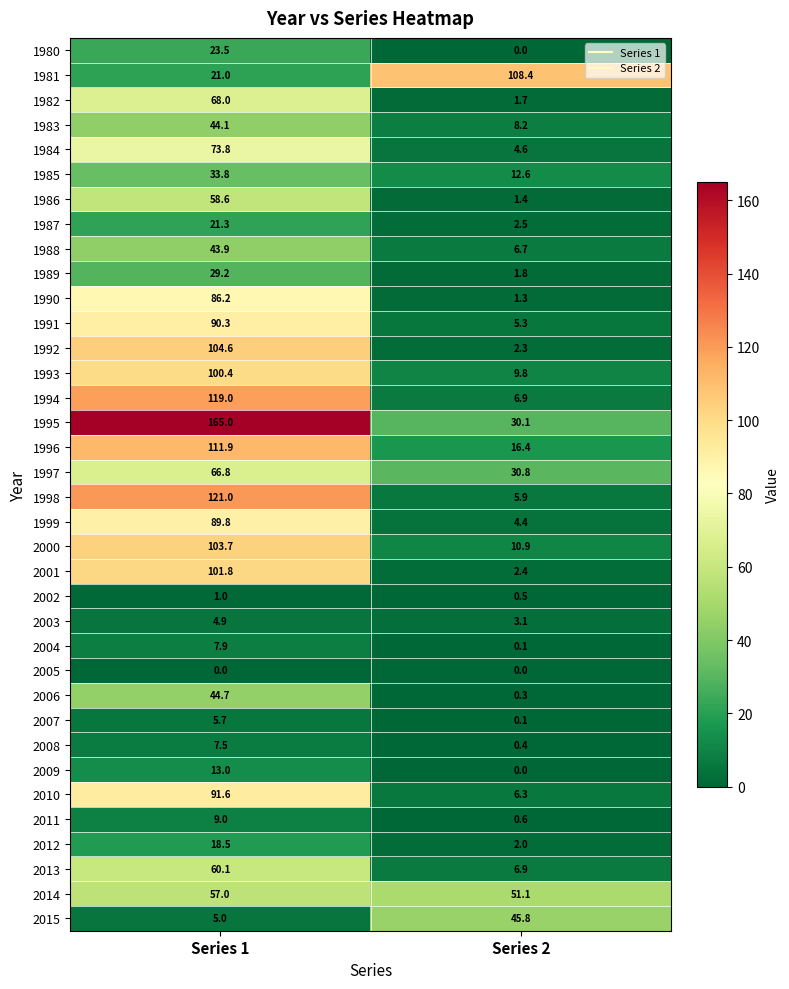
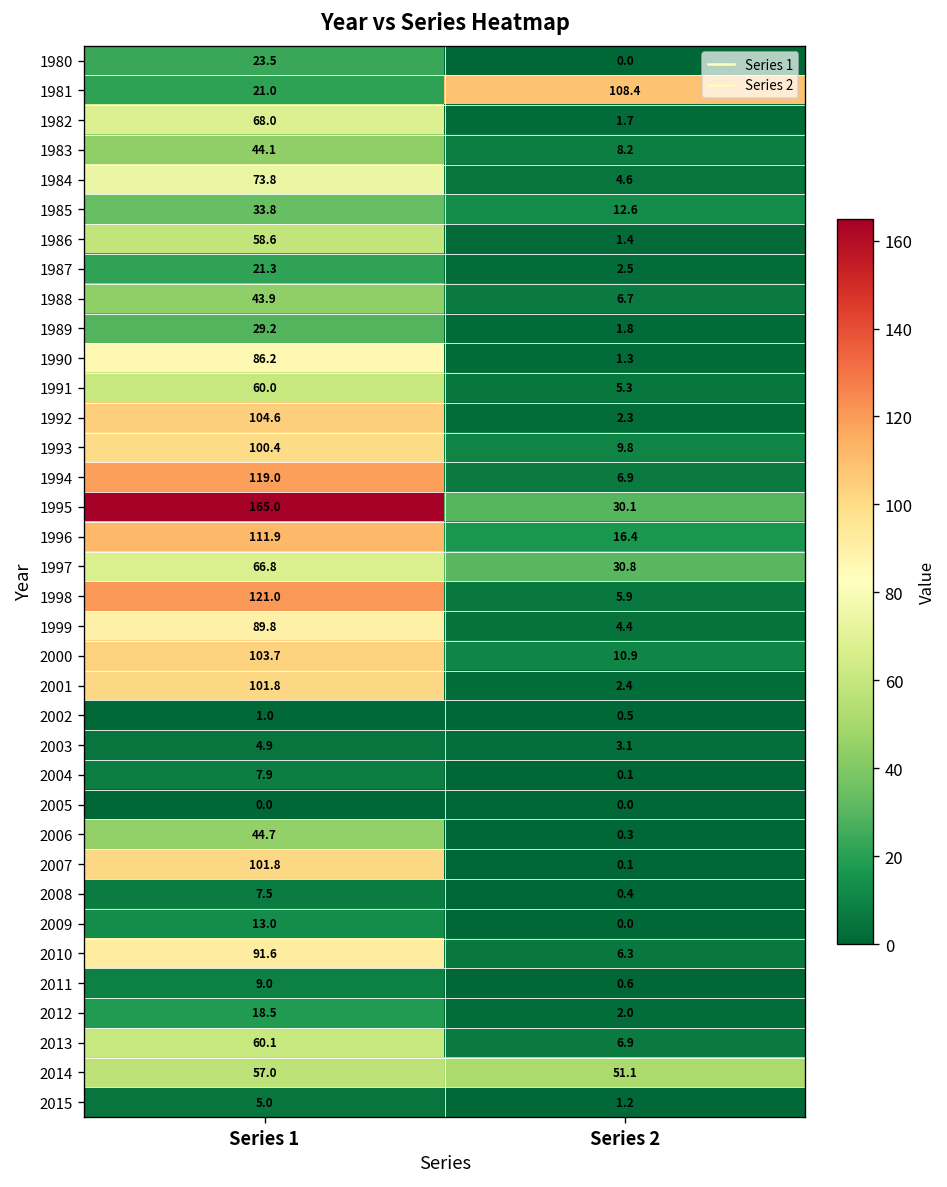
1991, Series 1: 90.3 -> 60.0
2007, Series 1: 5.7 -> 101.8
2015, Series 2: 45.8 -> 1.2
